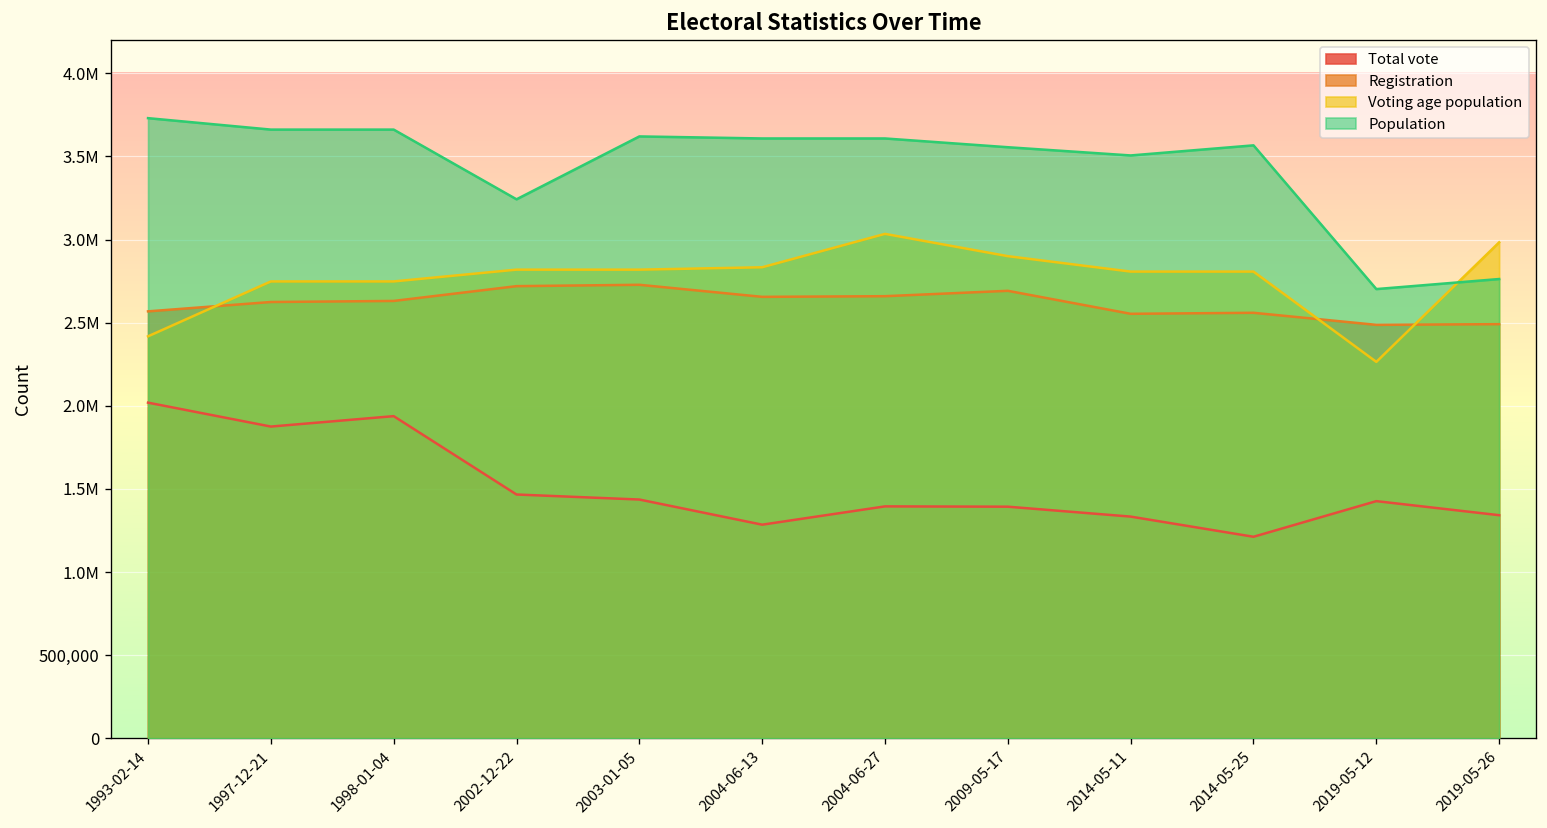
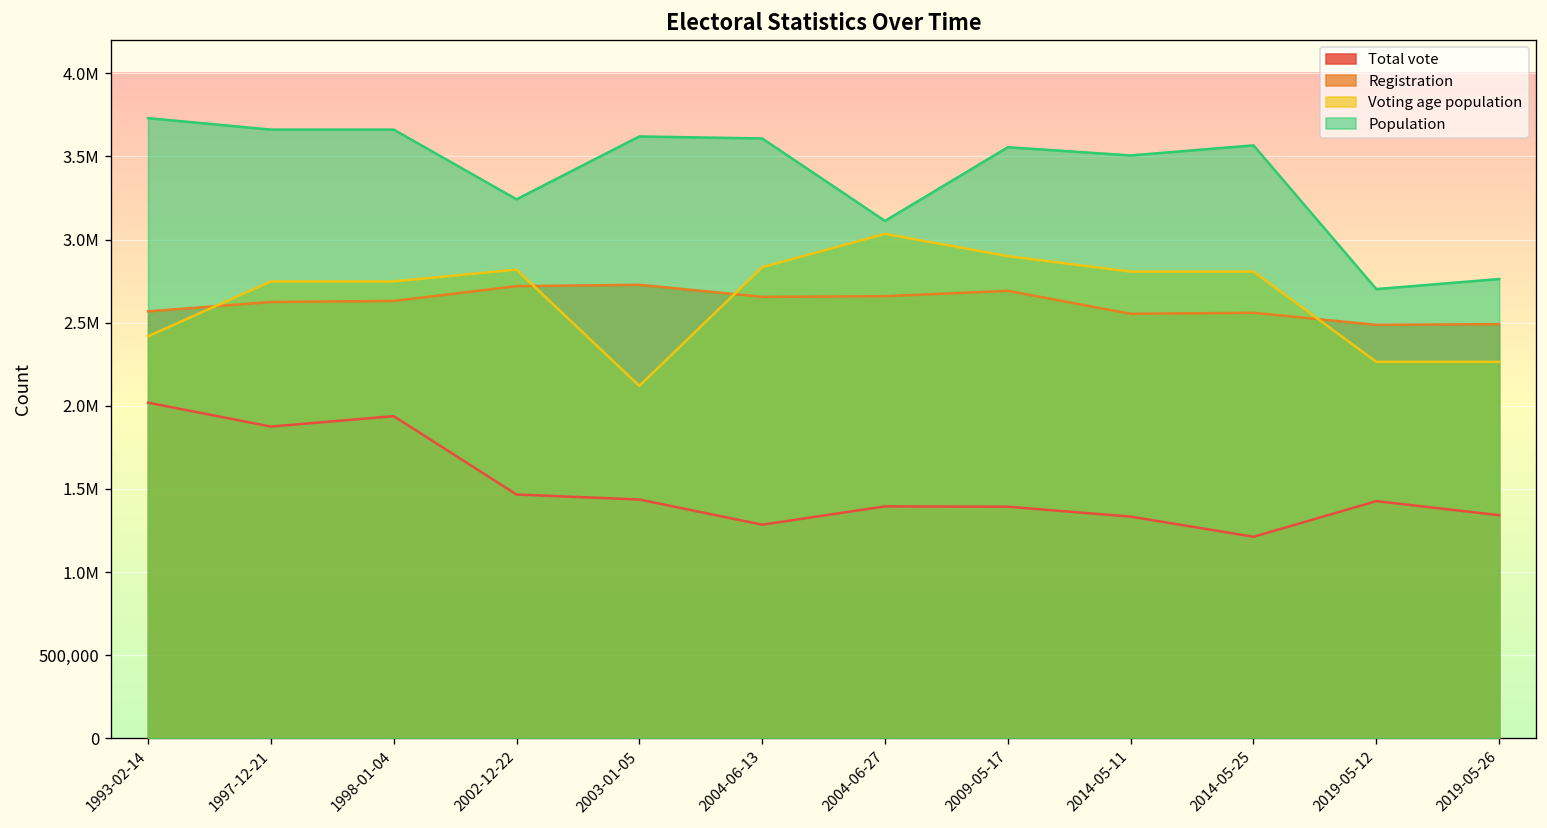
Voting age population, 2003-01-05: 2,820,000 -> 2,120,000
Population, 2004-06-27: 3,610,000 -> 3,110,000
Voting age population, 2019-05-26: 2,980,000 -> 2,260,000
